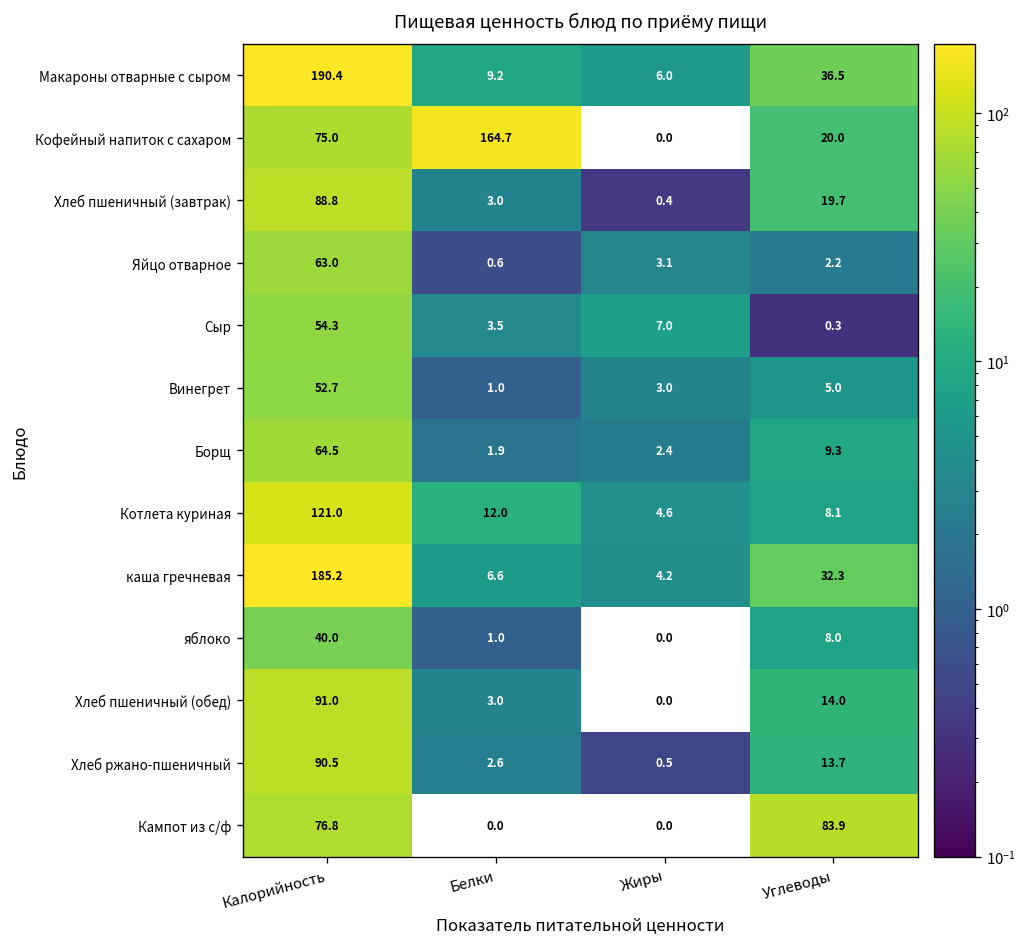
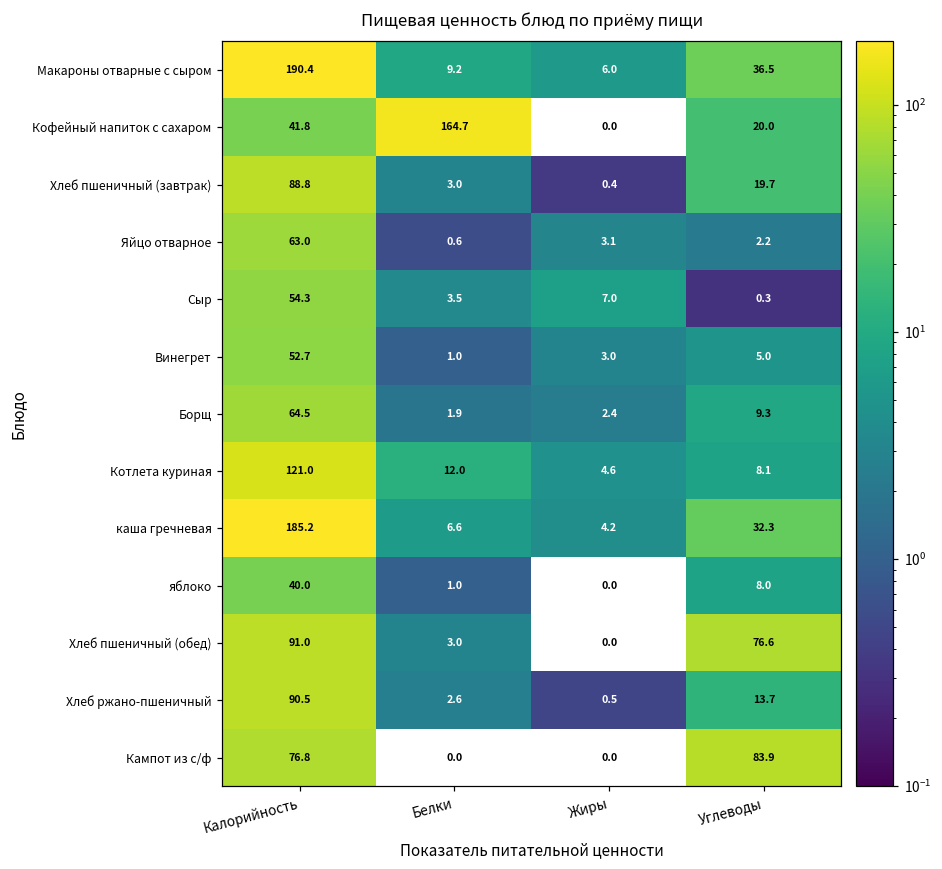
Кофейный напиток с сахаром, Калорийность: 75.0 -> 41.8
Хлеб пшеничный (обед), Углеводы: 14.0 -> 76.6
